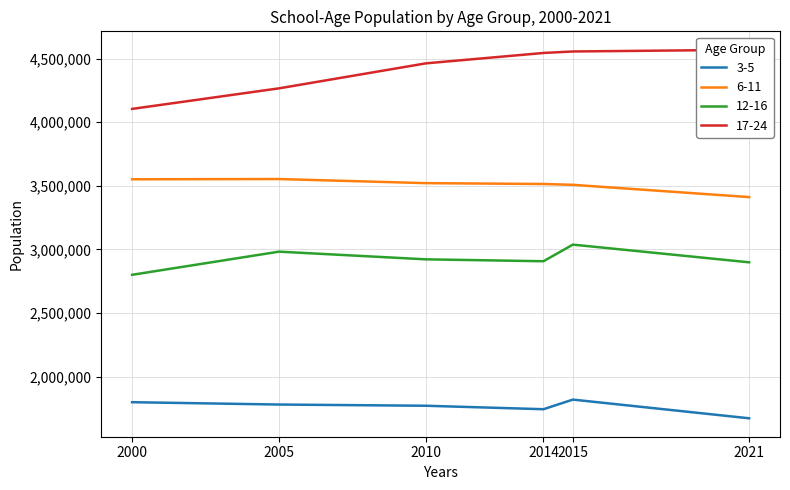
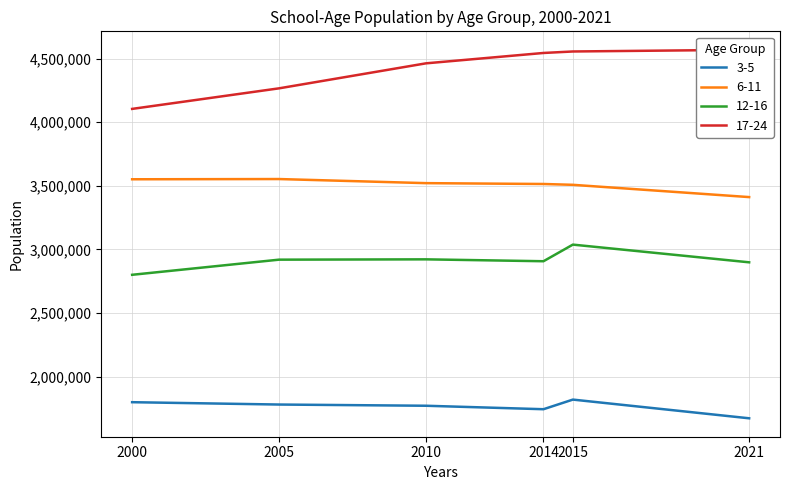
12-16, 2005: 2,980,000 -> 2,920,000
